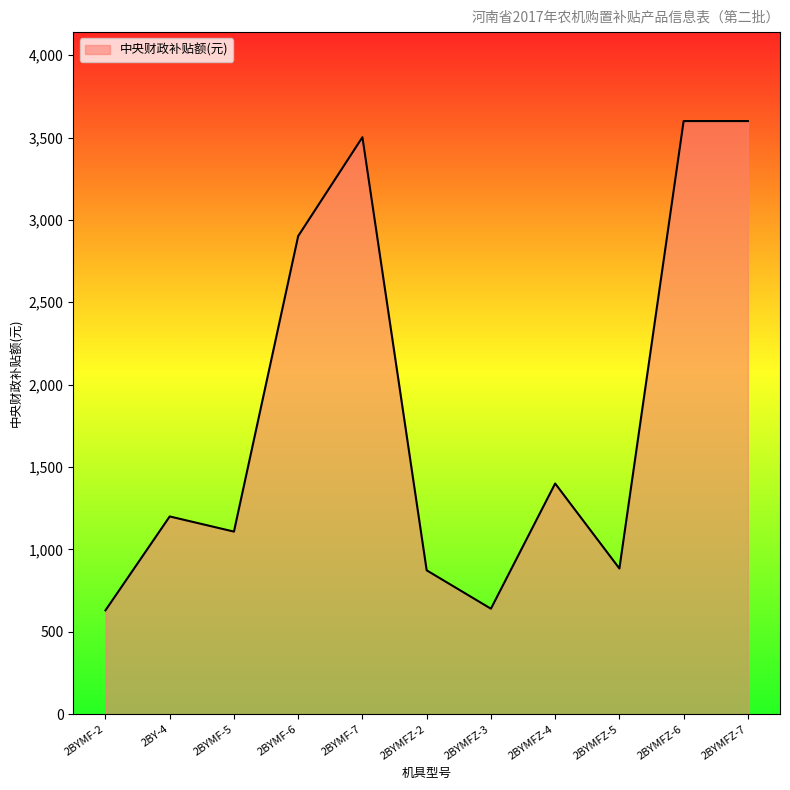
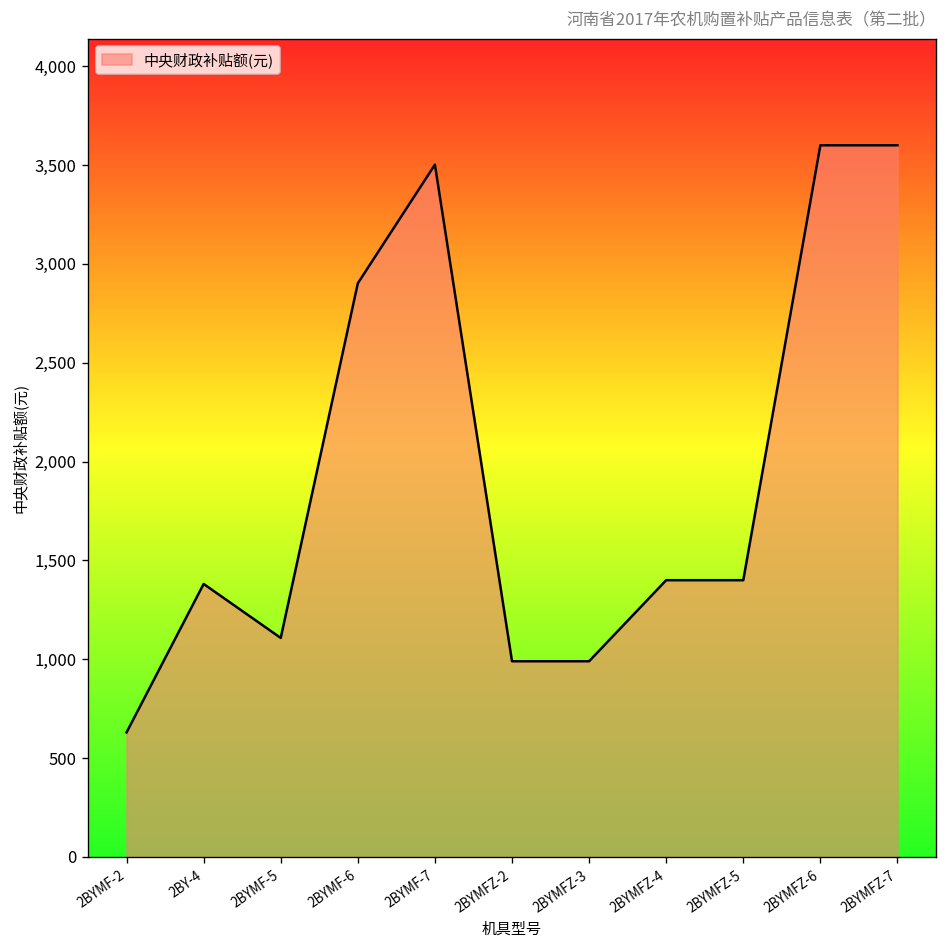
2BY-4: 1,200 -> 1,380
2BYMFZ-2: 870 -> 990
2BYMFZ-3: 640 -> 990
2BYMFZ-5: 880 -> 1,400
